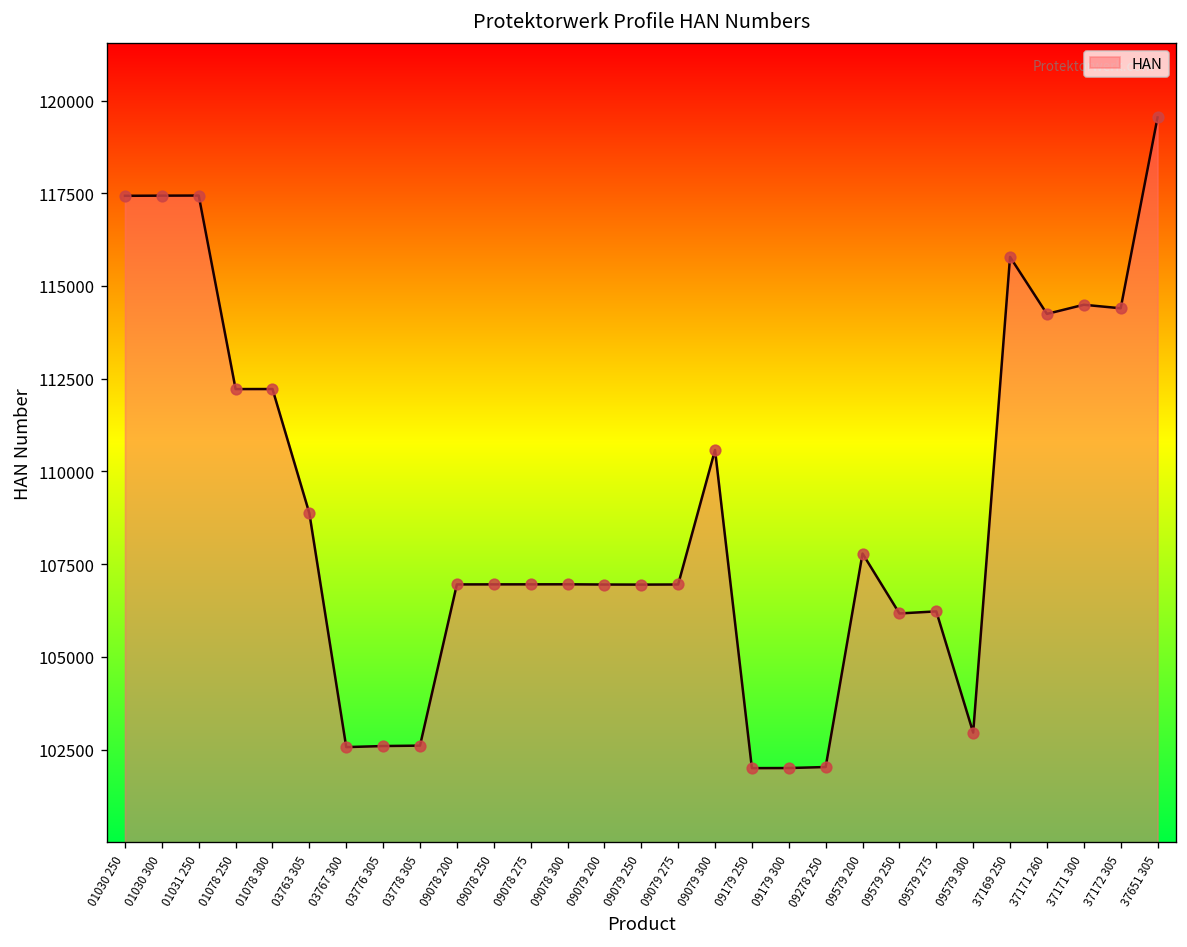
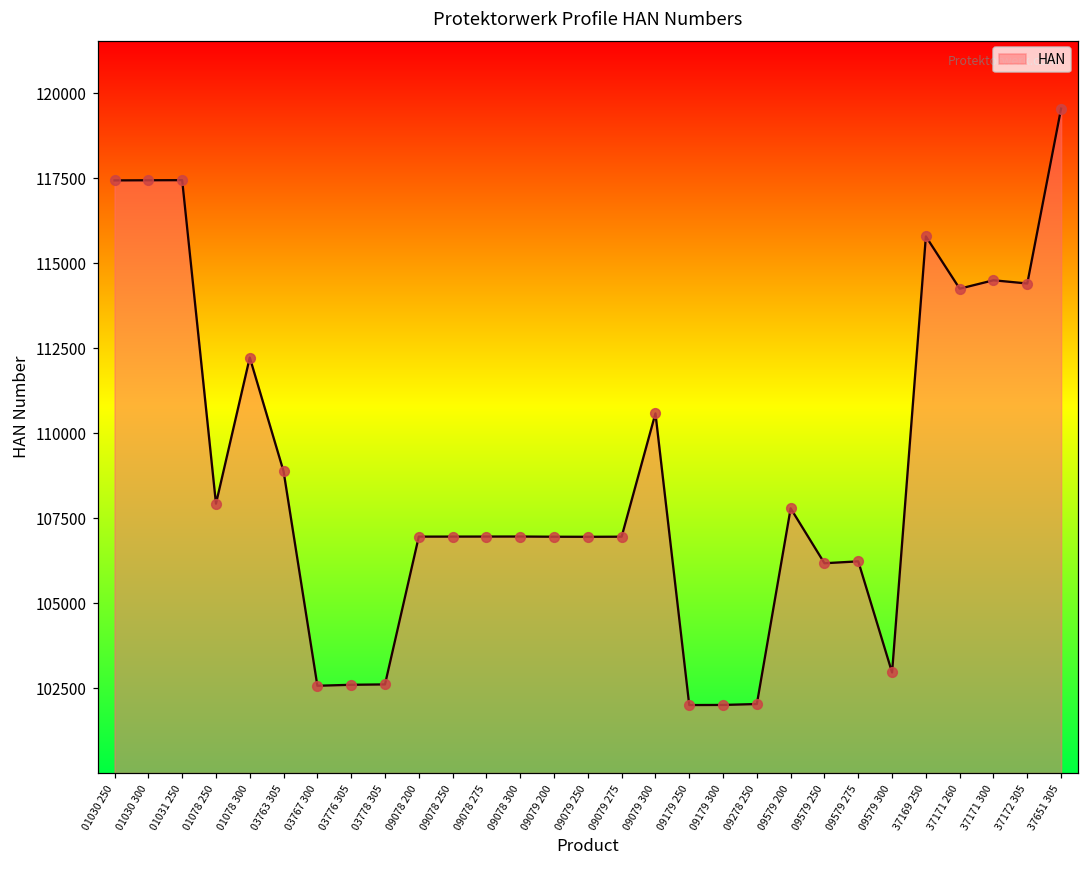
01078 250: 112200 -> 107900
